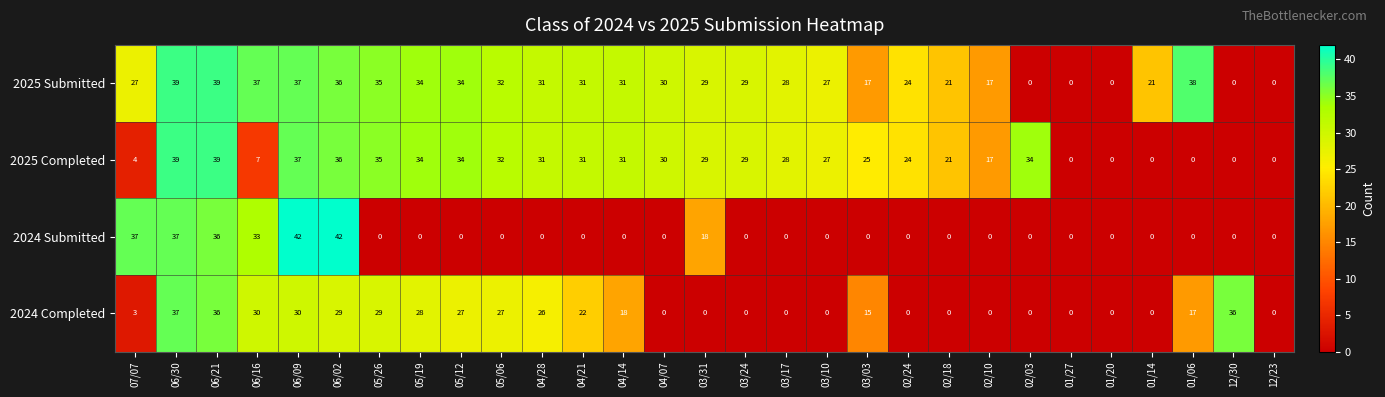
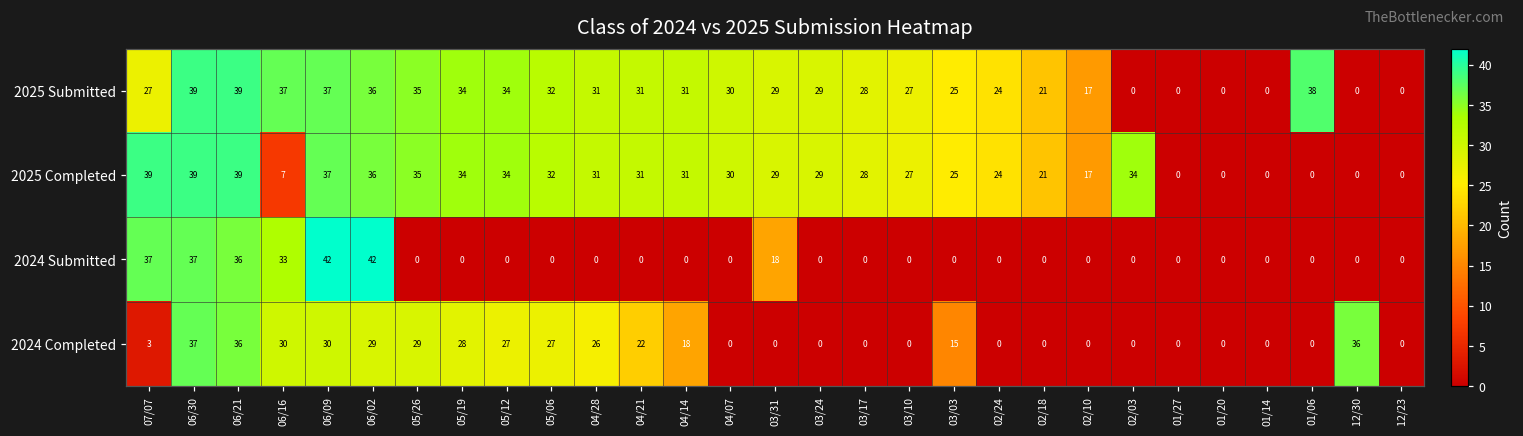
2025 Submitted, 03/03: 17 -> 25
2025 Submitted, 01/14: 21 -> 0
2025 Completed, 07/07: 4 -> 39
2024 Completed, 01/06: 17 -> 0
